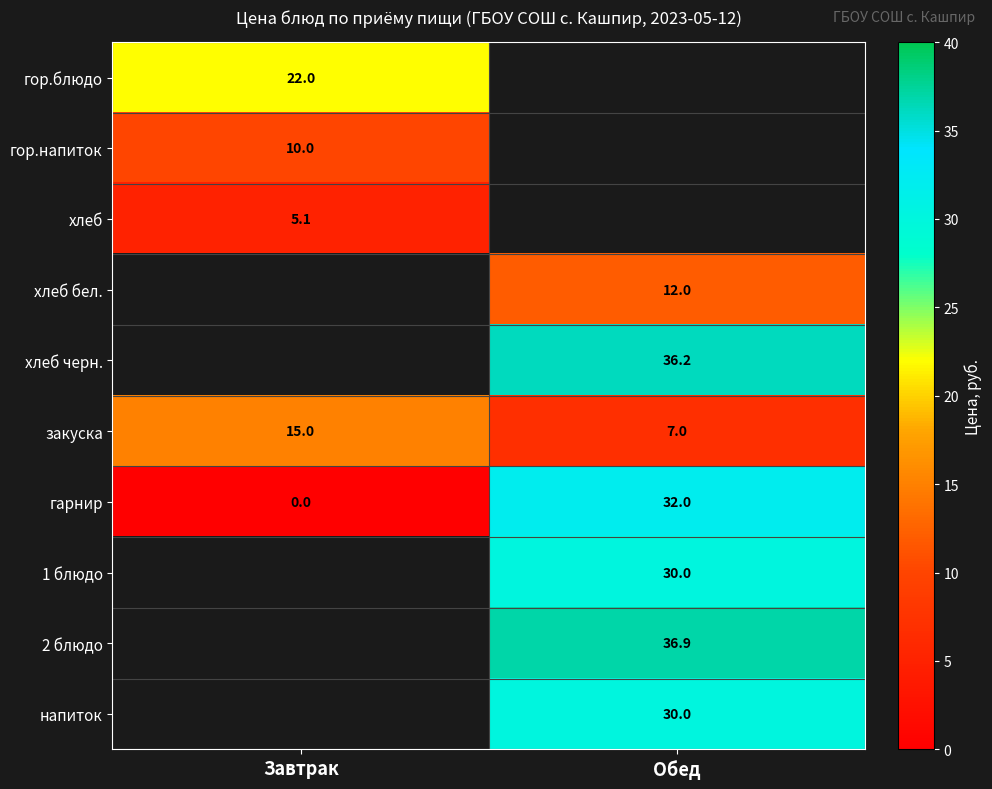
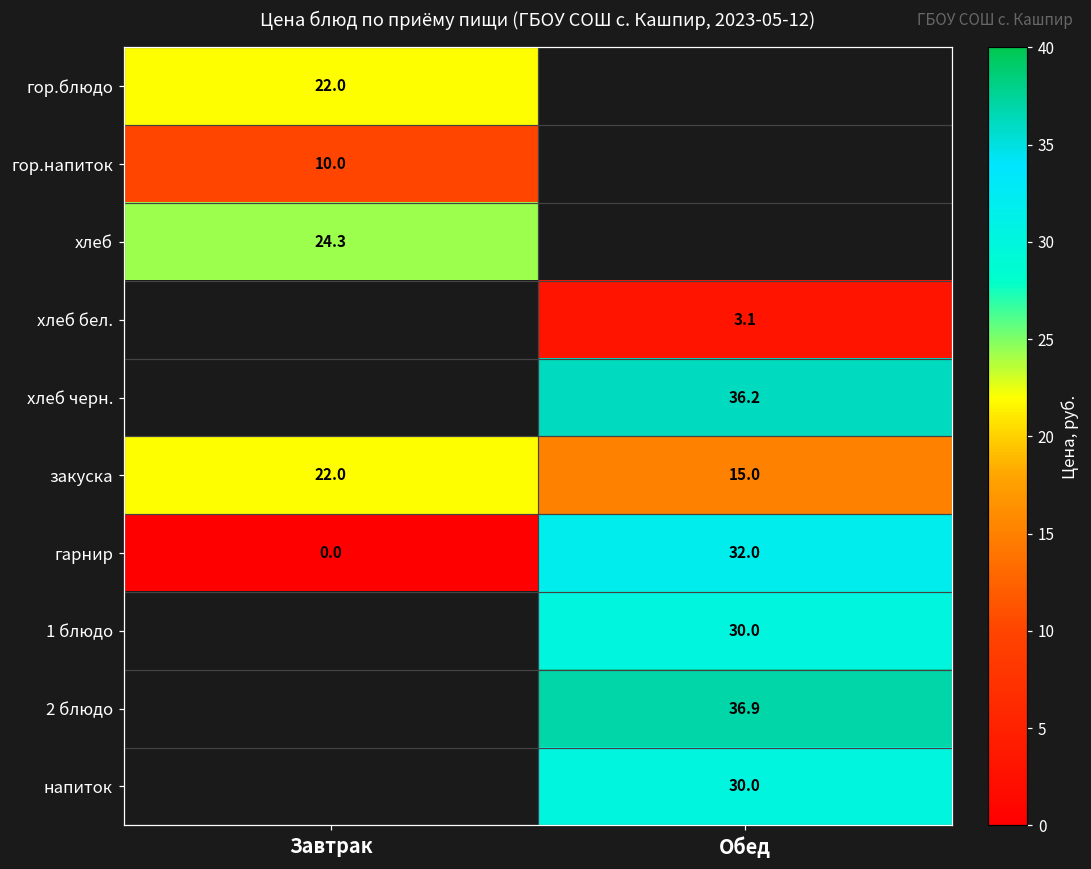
хлеб, Завтрак: 5.1 -> 24.3
хлеб бел., Обед: 12.0 -> 3.1
закуска, Завтрак: 15.0 -> 22.0
закуска, Обед: 7.0 -> 15.0
